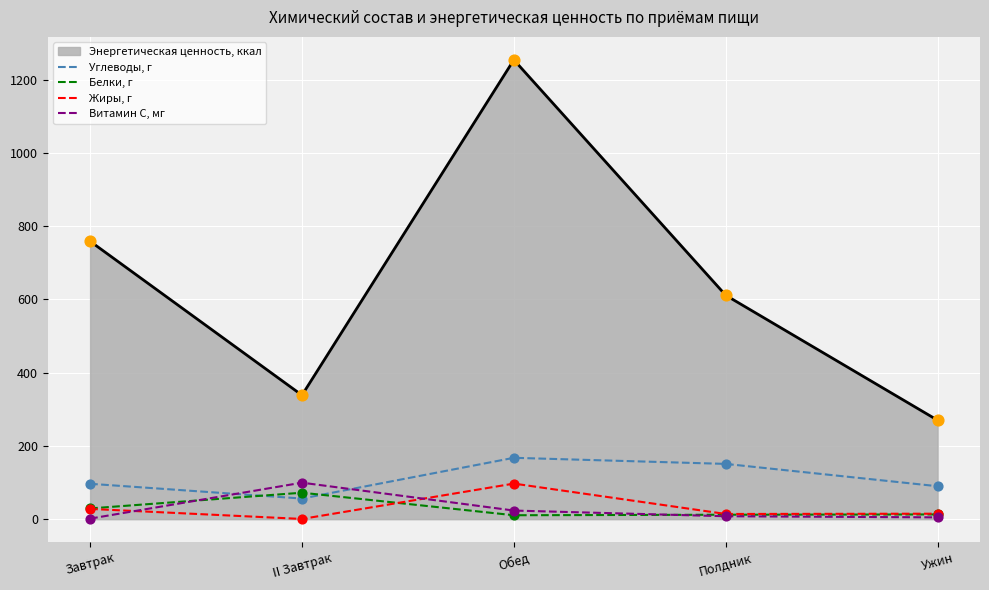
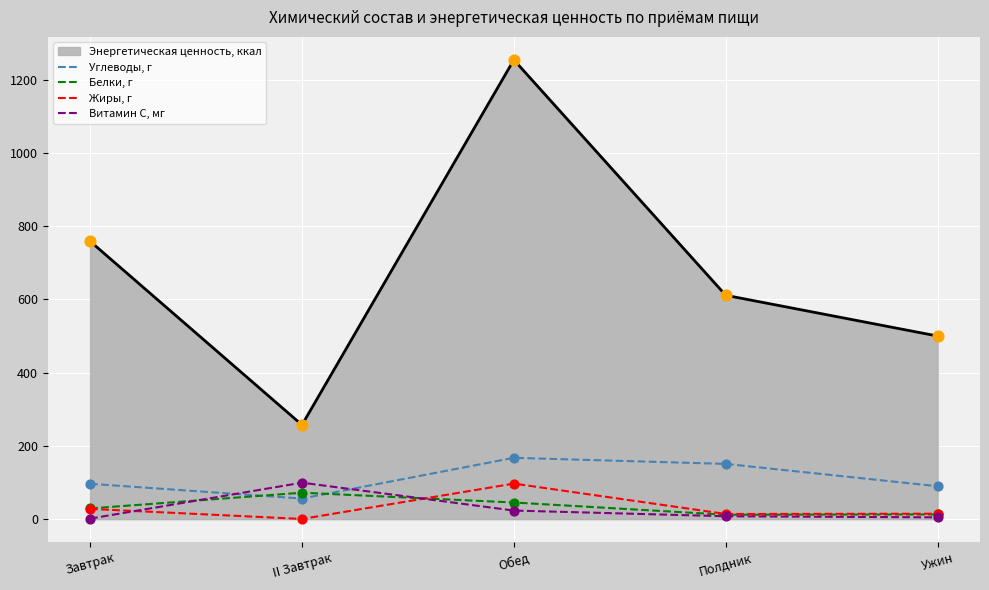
Энергетическая ценность, ккал, II Завтрак: 340 -> 260
Белки, г, Обед: 10 -> 50
Энергетическая ценность, ккал, Ужин: 270 -> 500
